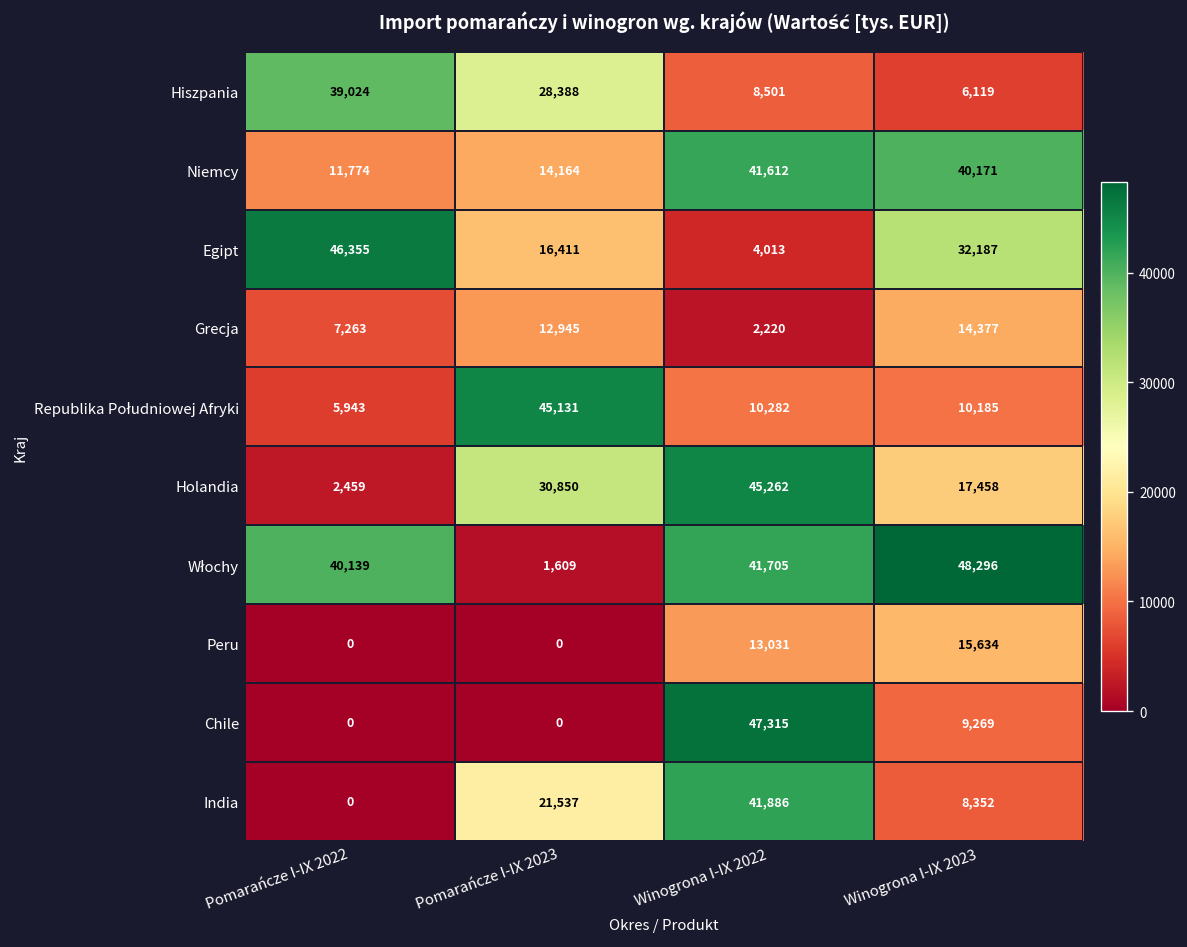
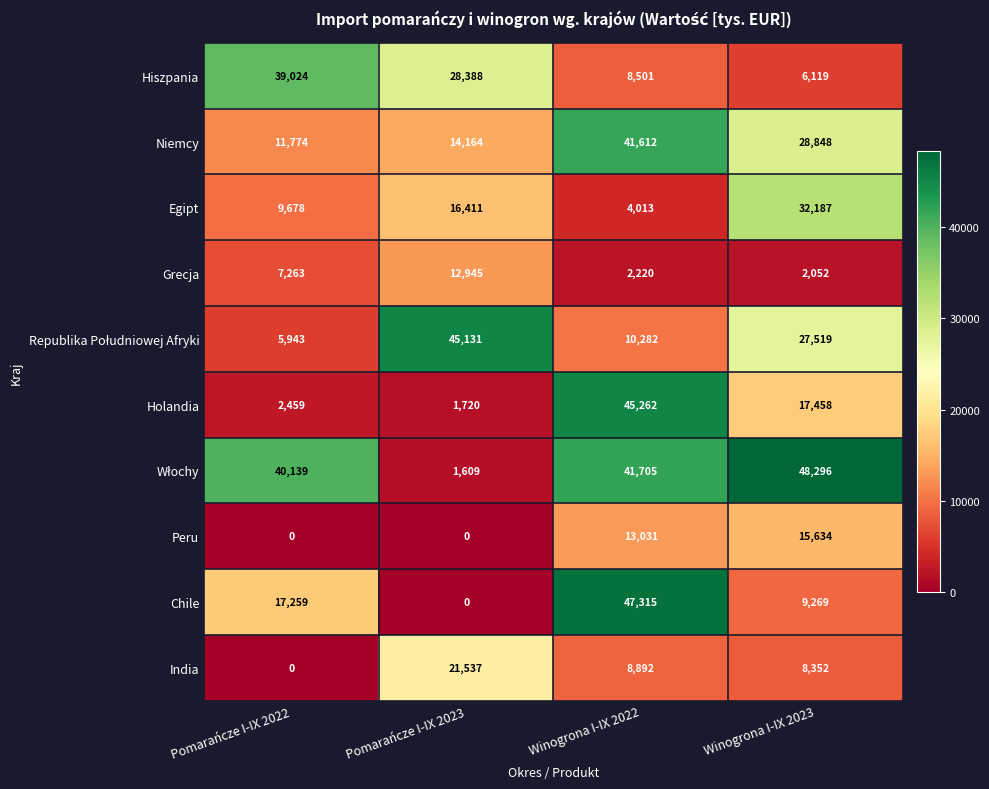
Niemcy, Winogrona I-IX 2023: 40,171 -> 28,848
Egipt, Pomarańcze I-IX 2022: 46,355 -> 9,678
Grecja, Winogrona I-IX 2023: 14,377 -> 2,052
Republika Południowej Afryki, Winogrona I-IX 2023: 10,185 -> 27,519
Holandia, Pomarańcze I-IX 2023: 30,850 -> 1,720
Chile, Pomarańcze I-IX 2022: 0 -> 17,259
India, Winogrona I-IX 2022: 41,886 -> 8,892
